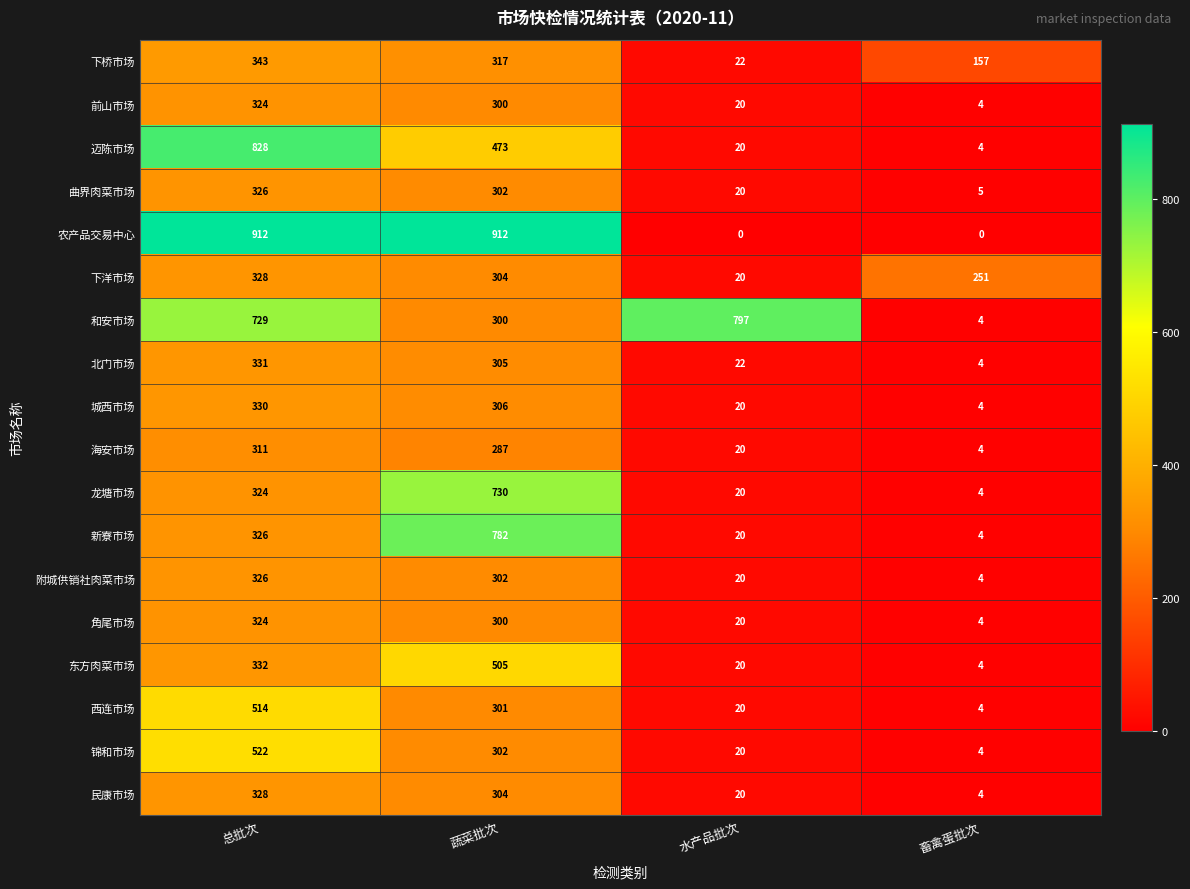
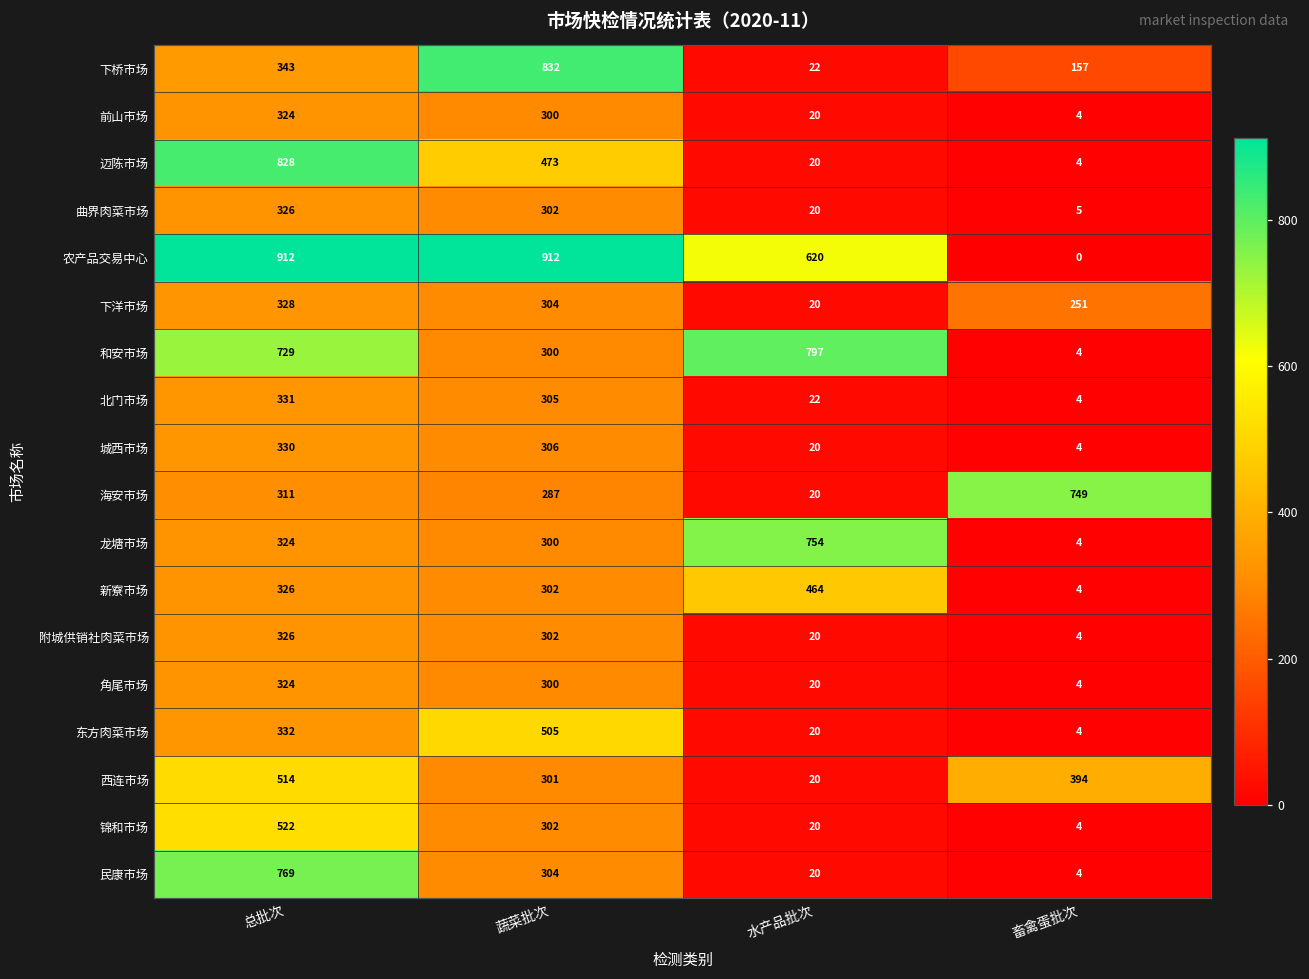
下桥市场, 蔬菜批次: 317 -> 832
农产品交易中心, 水产品批次: 0 -> 620
海安市场, 畜禽蛋批次: 4 -> 749
龙塘市场, 蔬菜批次: 730 -> 300
龙塘市场, 水产品批次: 20 -> 754
新寮市场, 蔬菜批次: 782 -> 302
新寮市场, 水产品批次: 20 -> 464
西连市场, 畜禽蛋批次: 4 -> 394
民康市场, 总批次: 328 -> 769
